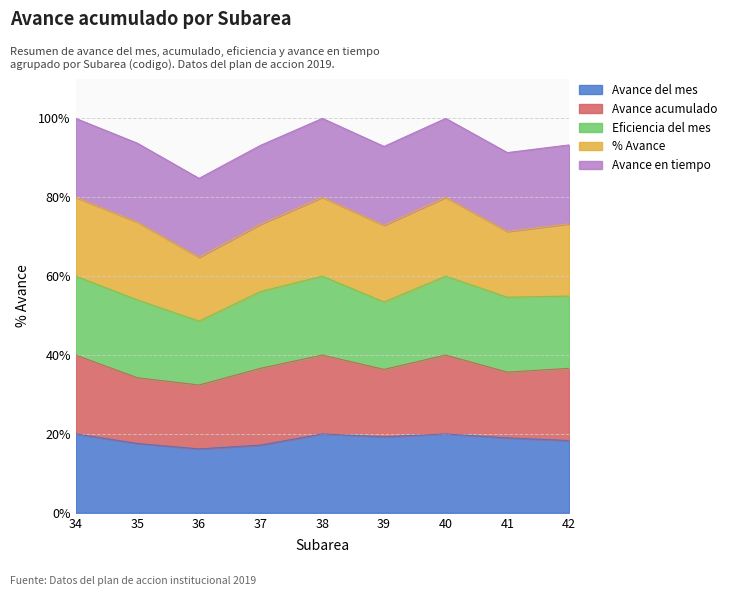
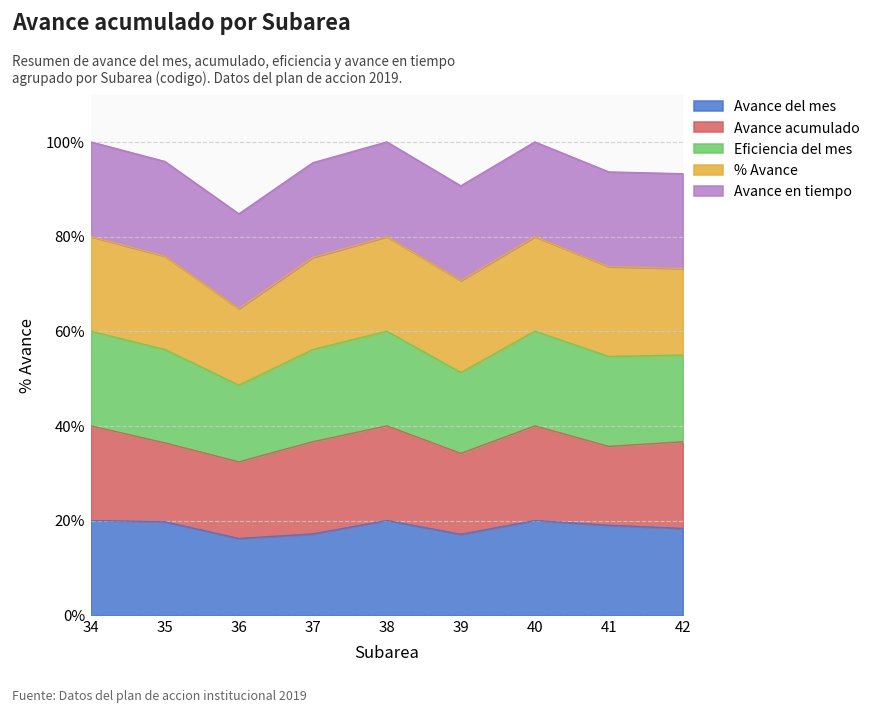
Avance del mes, 35: 18% -> 20%
% Avance, 37: 17% -> 19%
Avance del mes, 39: 19% -> 17%
% Avance, 41: 17% -> 19%
